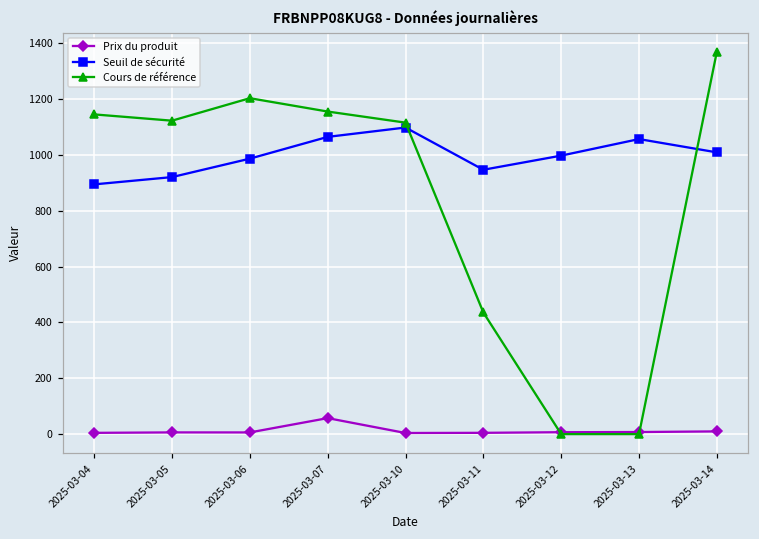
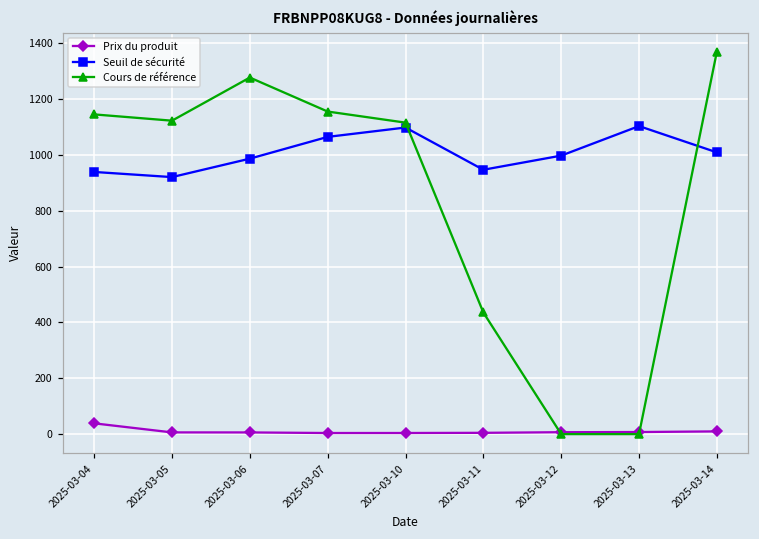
Prix du produit, 2025-03-04: 0 -> 40
Seuil de sécurité, 2025-03-04: 890 -> 940
Cours de référence, 2025-03-06: 1200 -> 1280
Prix du produit, 2025-03-07: 60 -> 0
Seuil de sécurité, 2025-03-13: 1060 -> 1100
